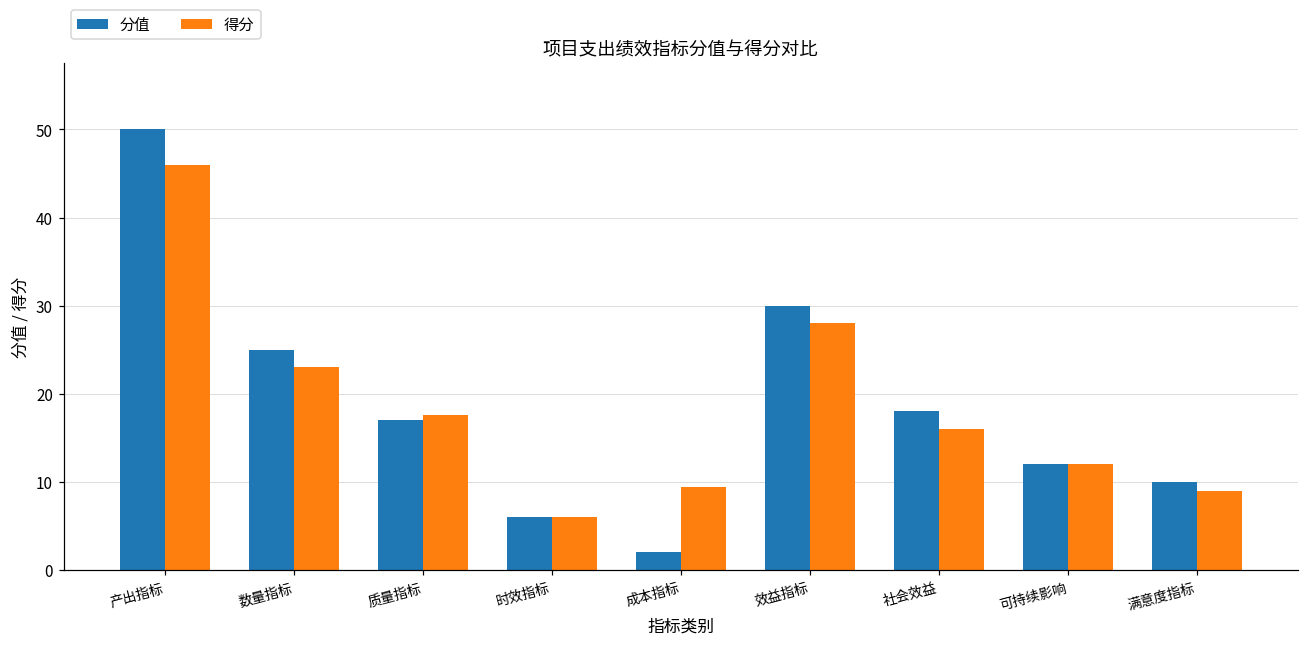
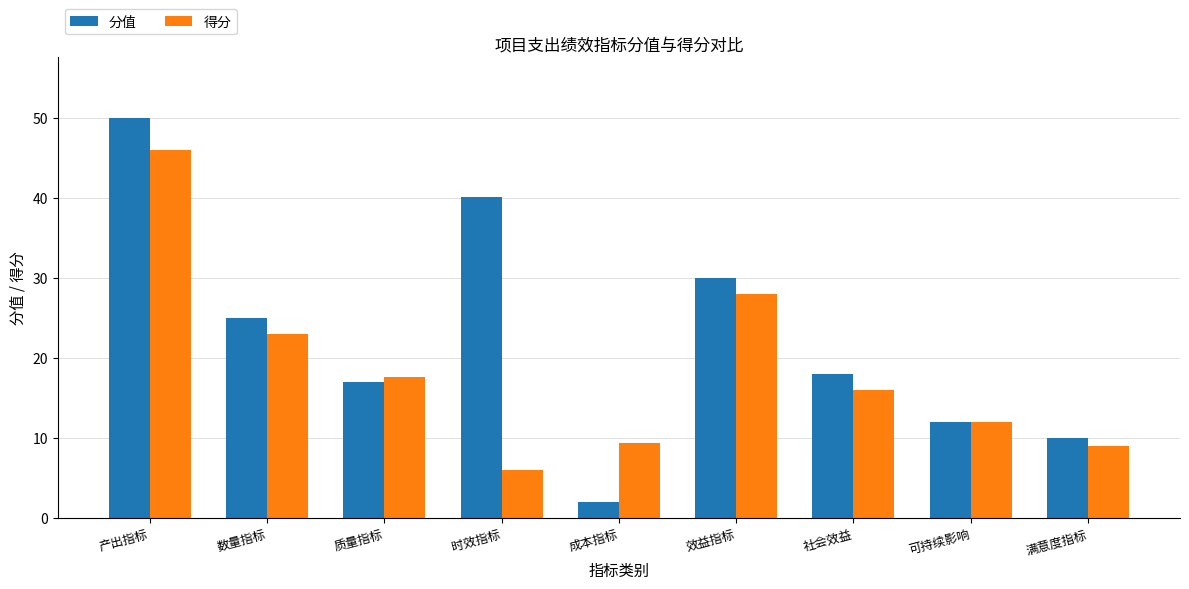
分值, 时效指标: 6 -> 40
